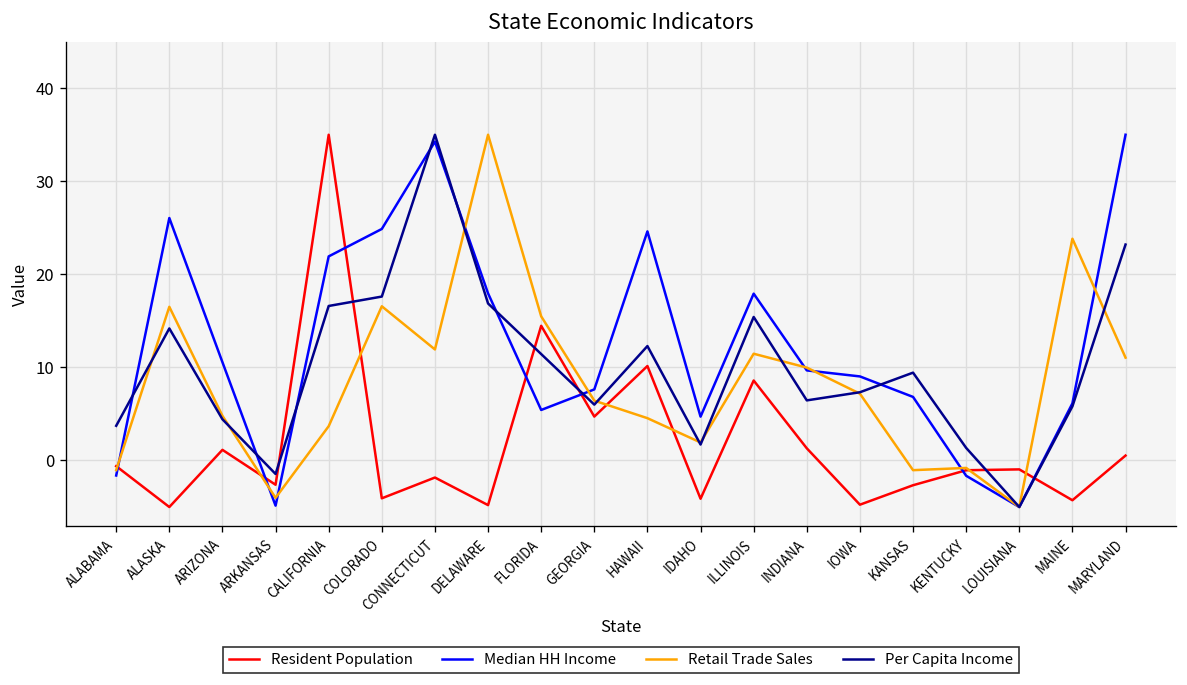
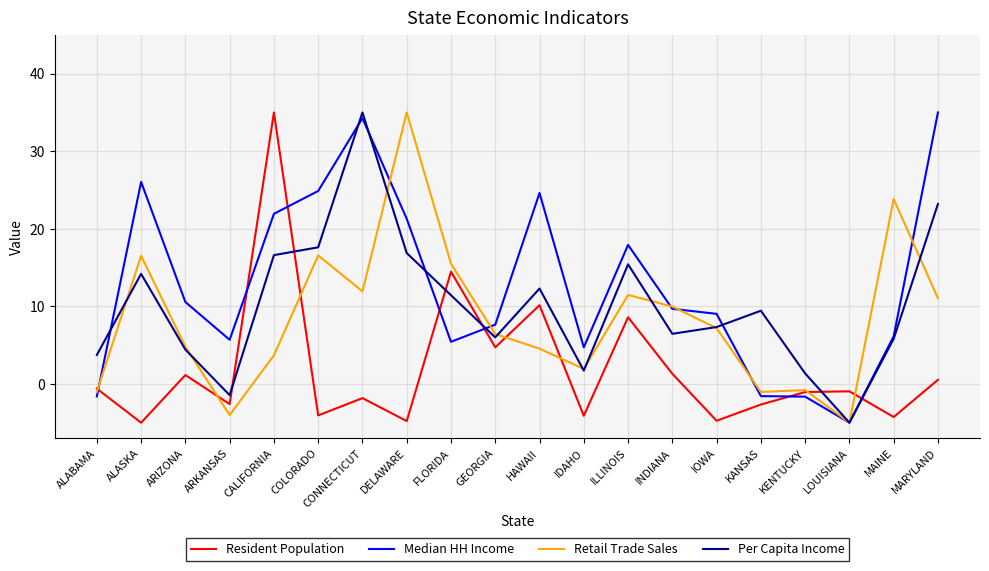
Median HH Income, ARKANSAS: -5 -> 6
Median HH Income, DELAWARE: 18 -> 21
Median HH Income, KANSAS: 7 -> -2
